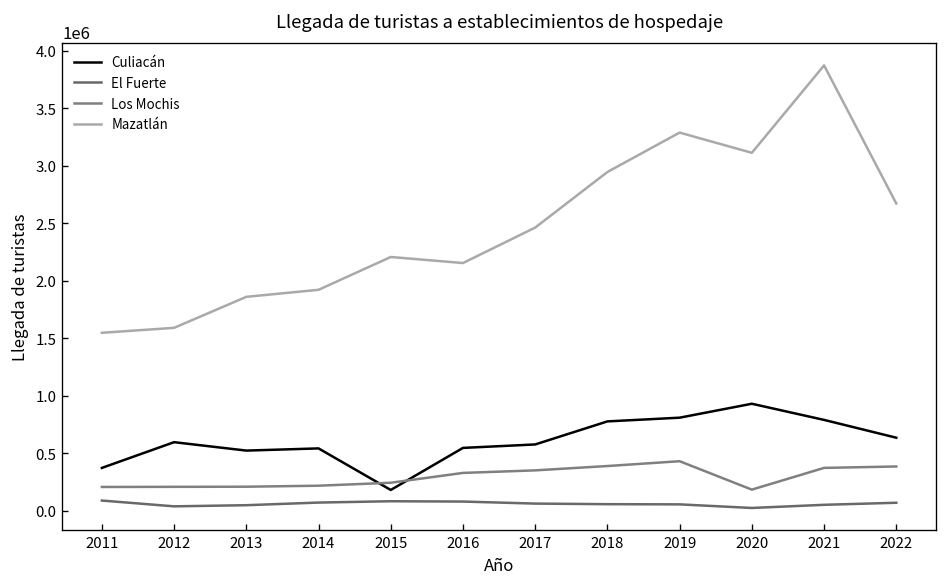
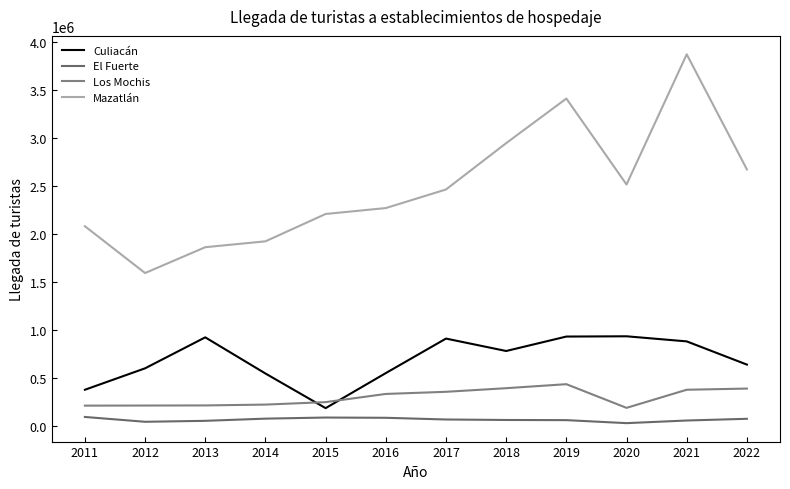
Mazatlán, 2011: 1500000 -> 2100000
Culiacán, 2013: 500000 -> 900000
Mazatlán, 2016: 2200000 -> 2300000
Culiacán, 2017: 600000 -> 900000
Culiacán, 2019: 800000 -> 900000
Mazatlán, 2019: 3300000 -> 3400000
Mazatlán, 2020: 3100000 -> 2500000
Culiacán, 2021: 800000 -> 900000
